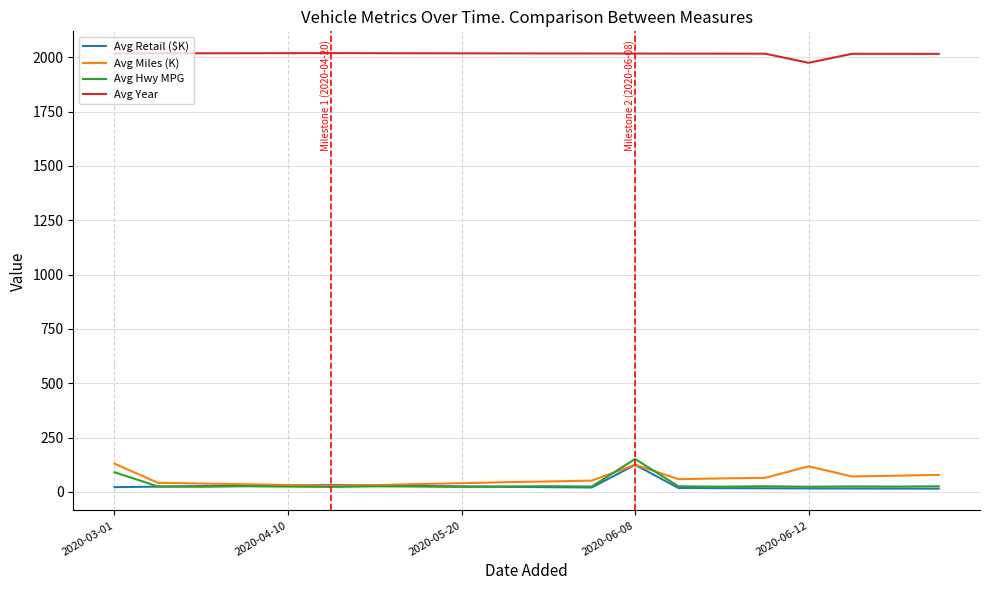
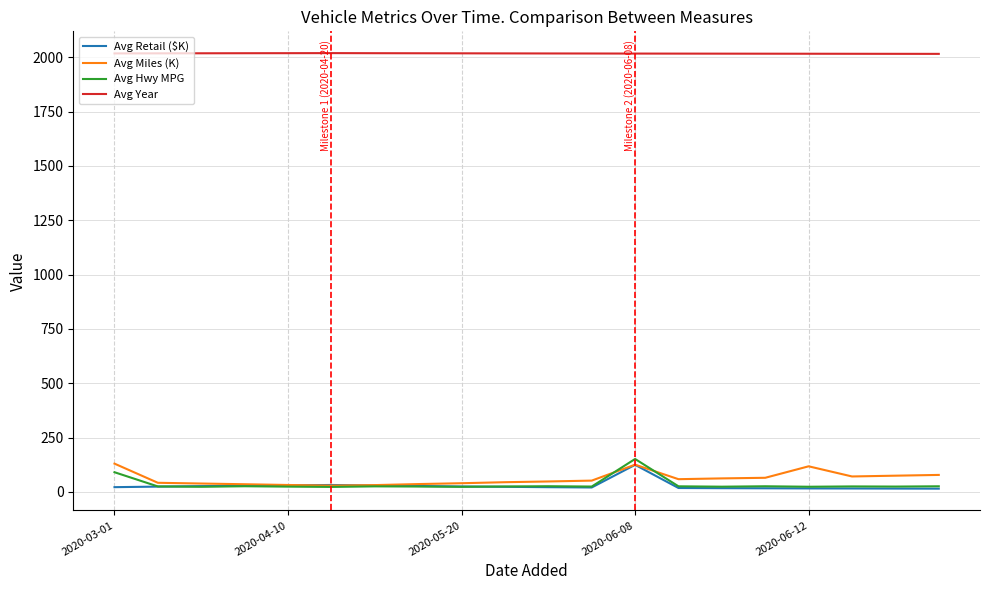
Avg Year, 2020-06-12: 1970 -> 2020
